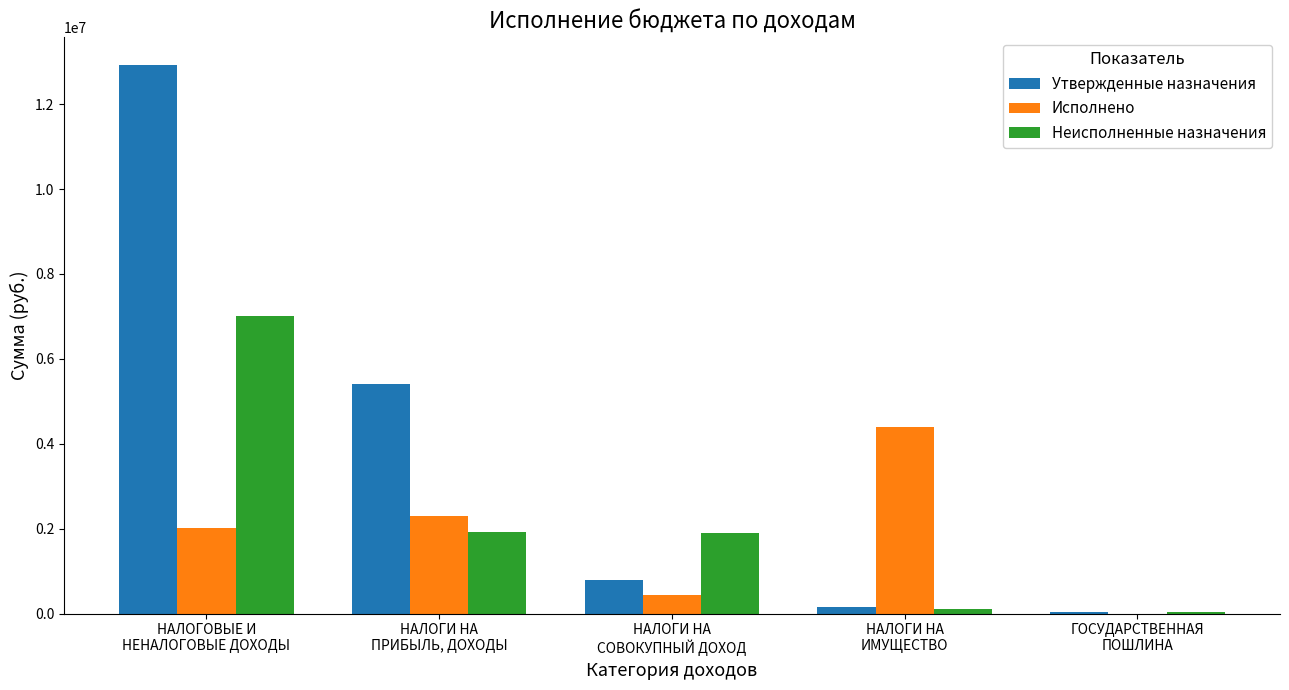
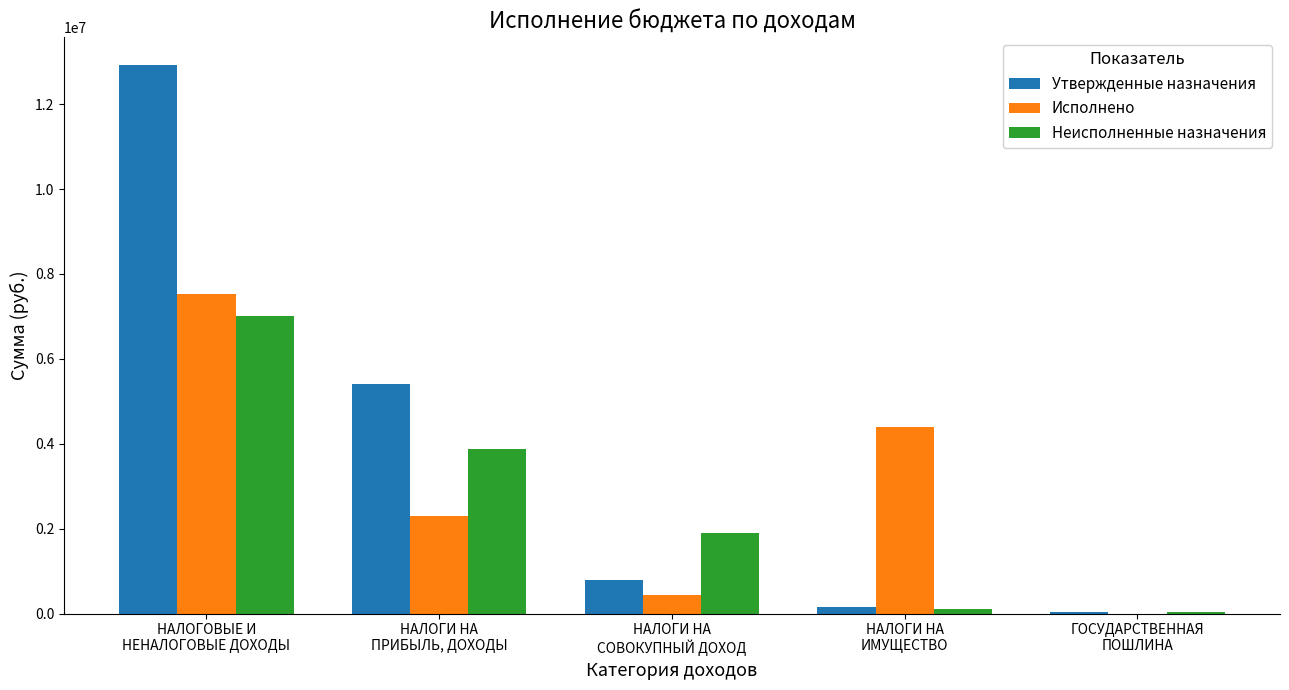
Исполнено, НАЛОГОВЫЕ И НЕНАЛОГОВЫЕ ДОХОДЫ: 2000000 -> 7500000
Неисполненные назначения, НАЛОГИ НА ПРИБЫЛЬ, ДОХОДЫ: 1900000 -> 3900000
